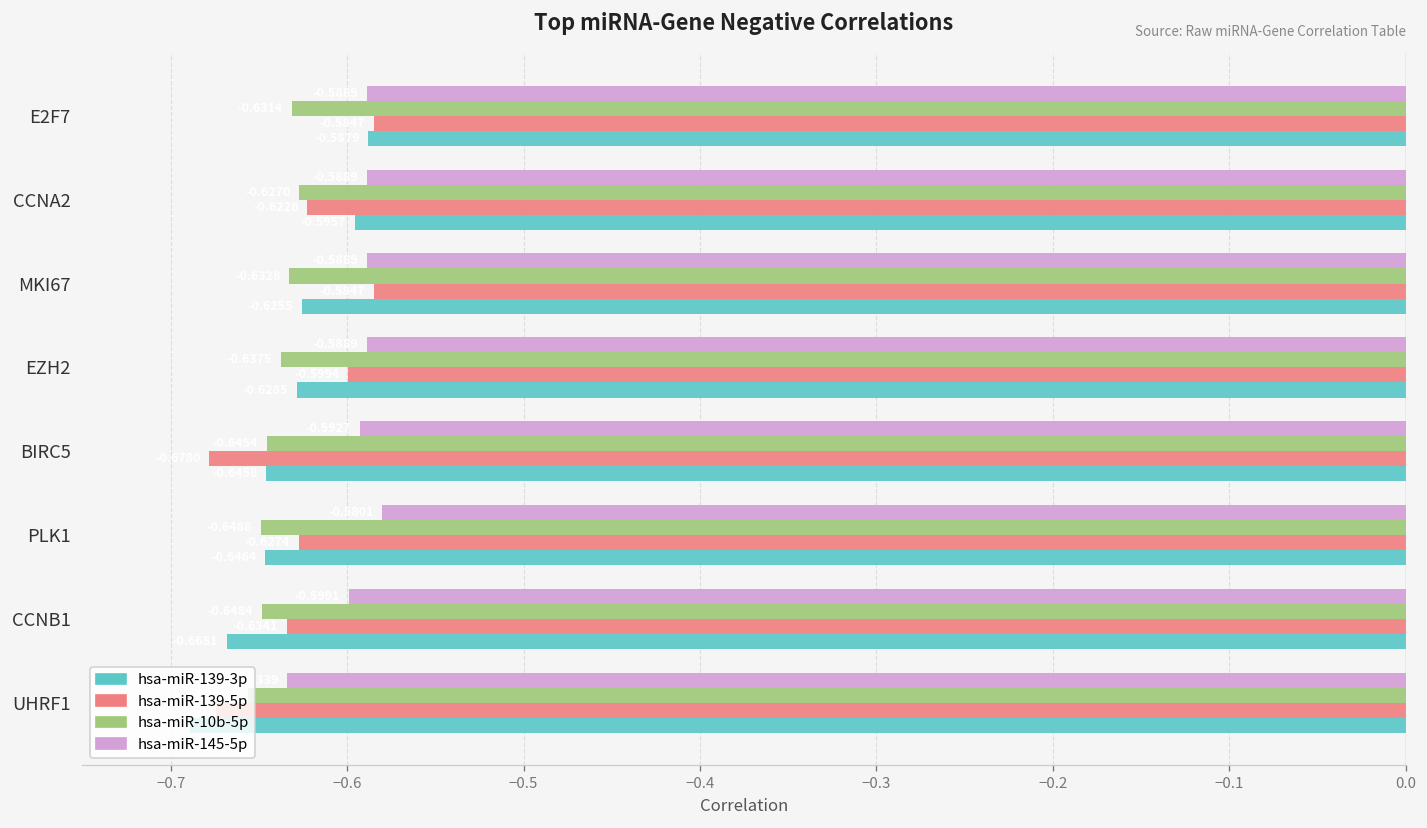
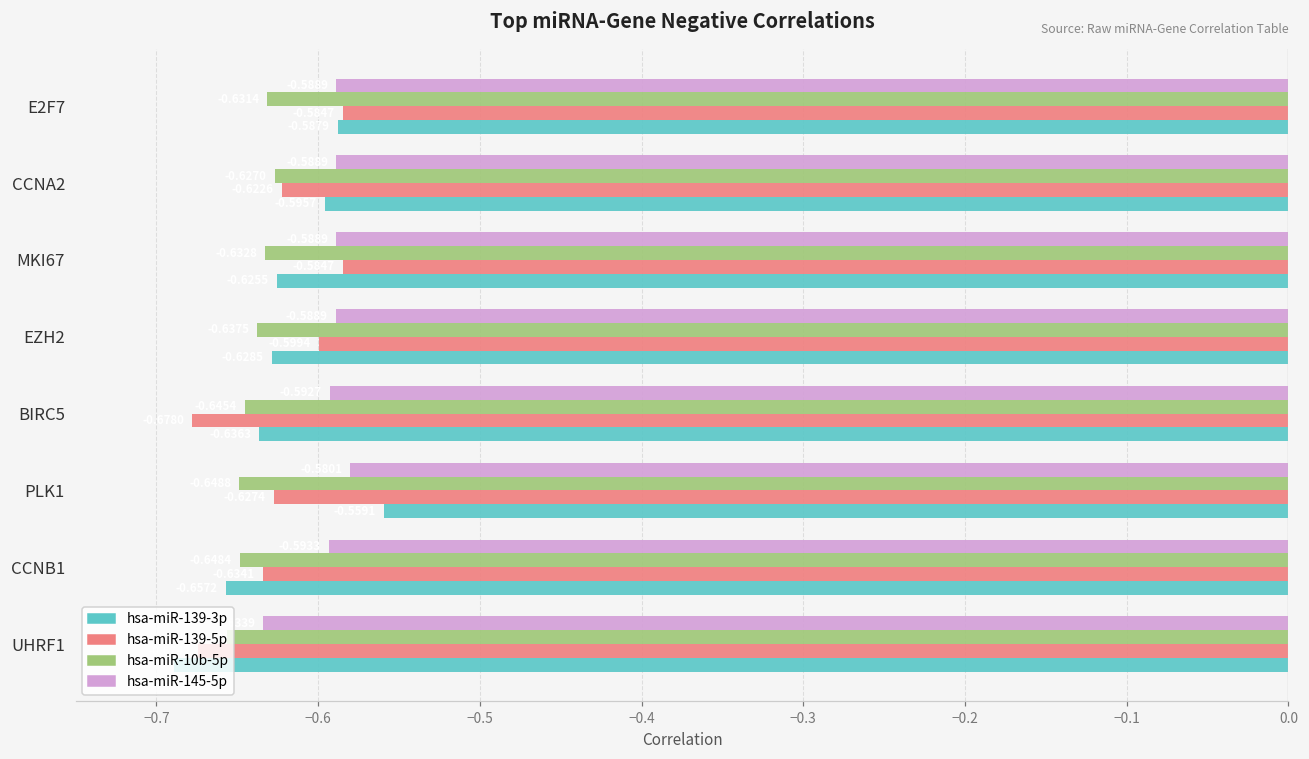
hsa-miR-139-3p, BIRC5: -0.646 -> -0.636
hsa-miR-139-3p, PLK1: -0.646 -> -0.559
hsa-miR-145-5p, CCNB1: -0.599 -> -0.593
hsa-miR-139-3p, CCNB1: -0.668 -> -0.657
